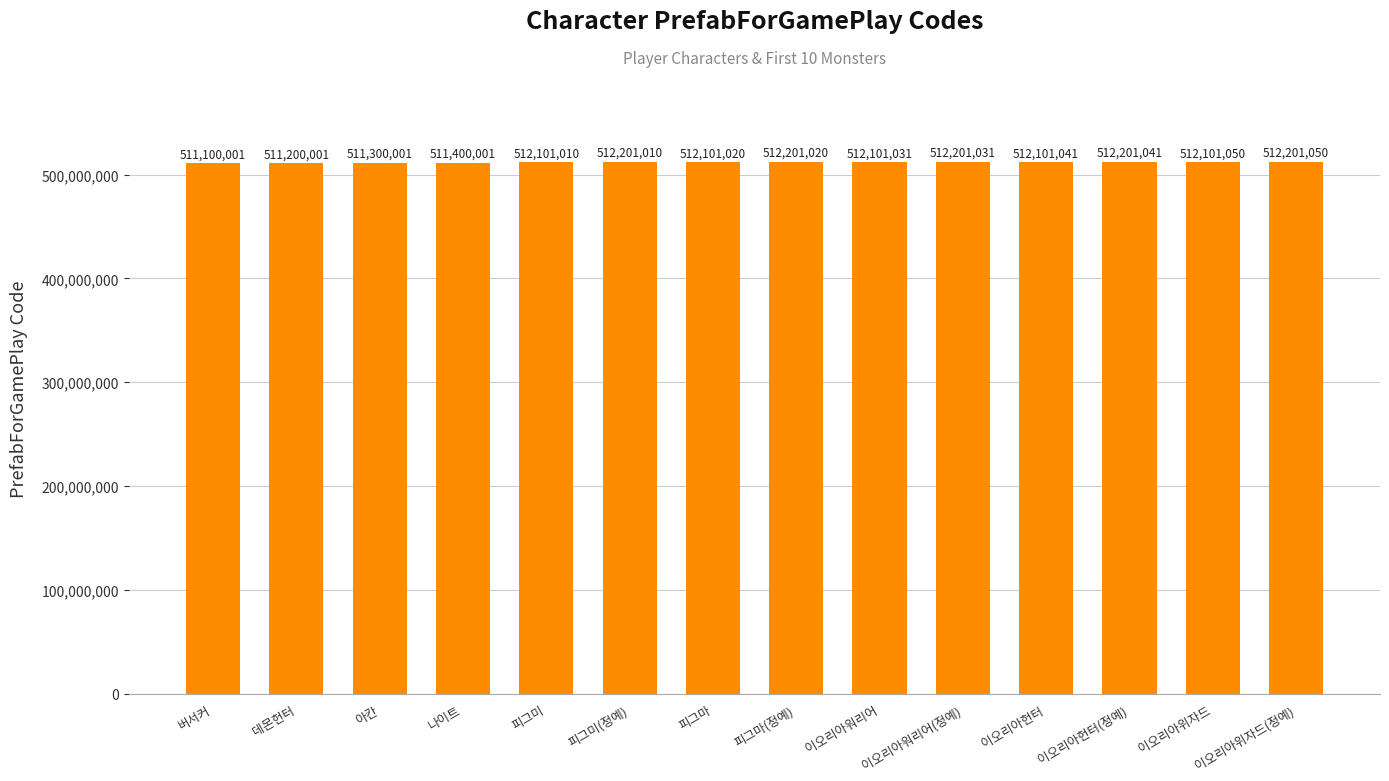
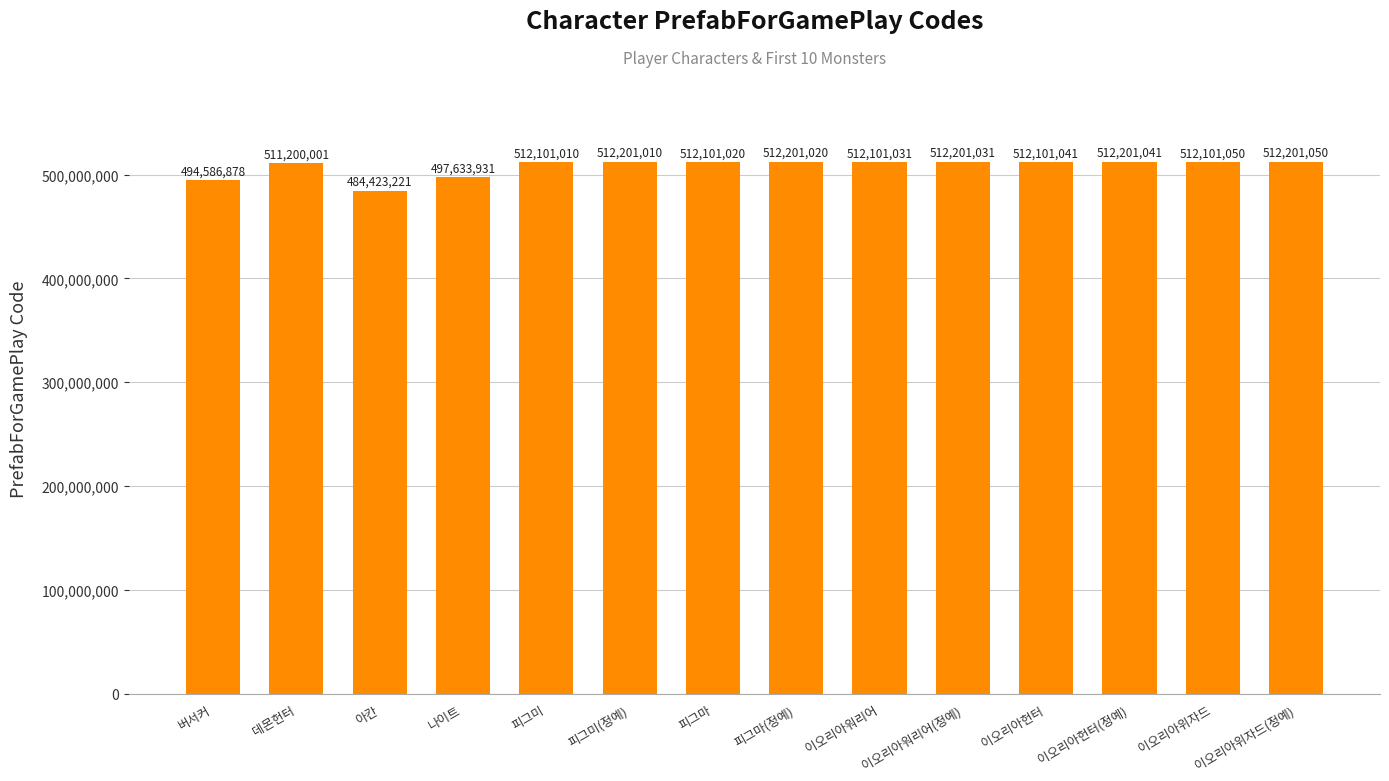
버서커: 511,100,001 -> 494,586,878
아칸: 511,300,001 -> 484,423,221
나이트: 511,400,001 -> 497,633,931
